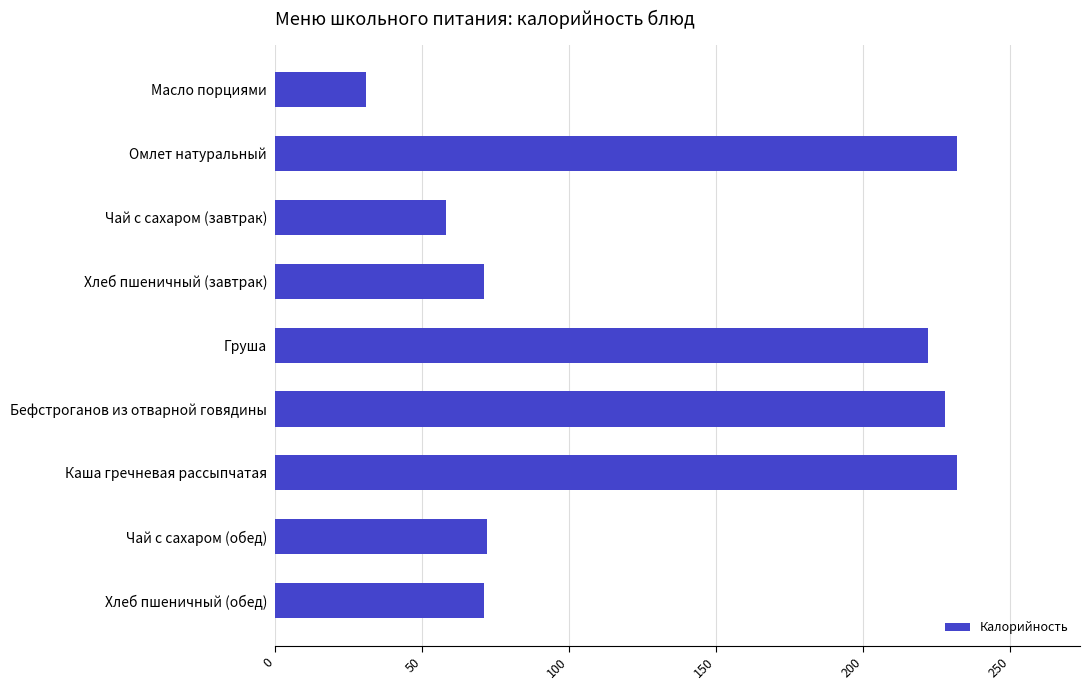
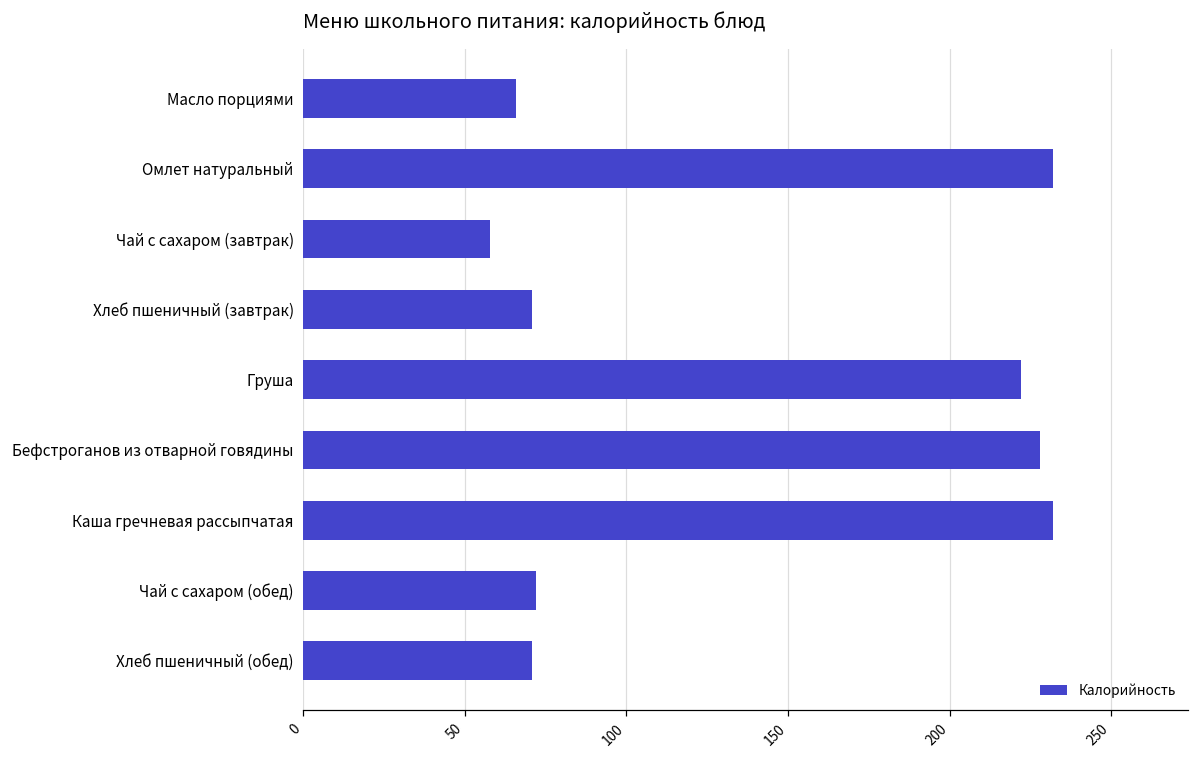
Масло порциями: 31 -> 66
